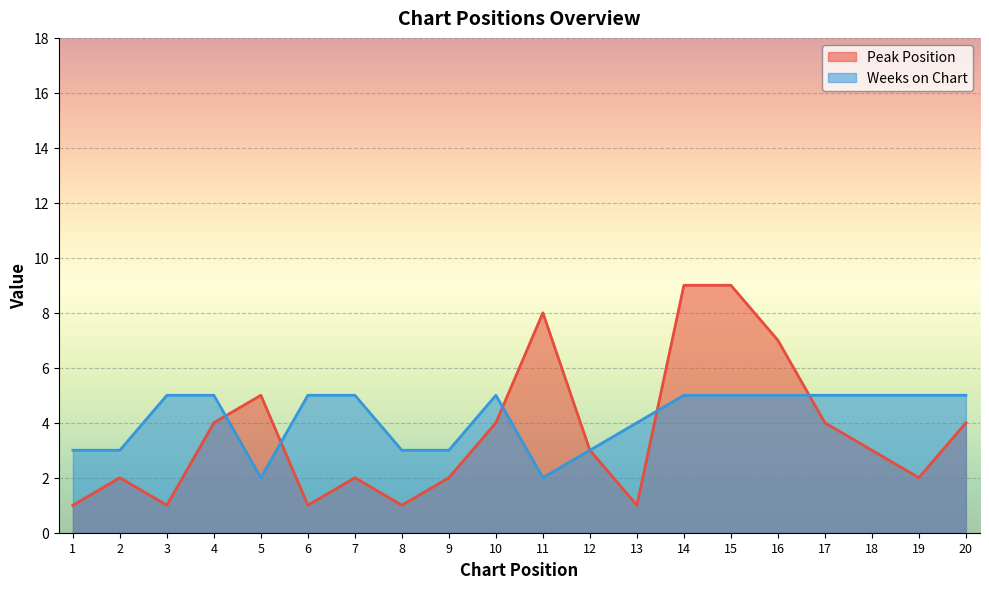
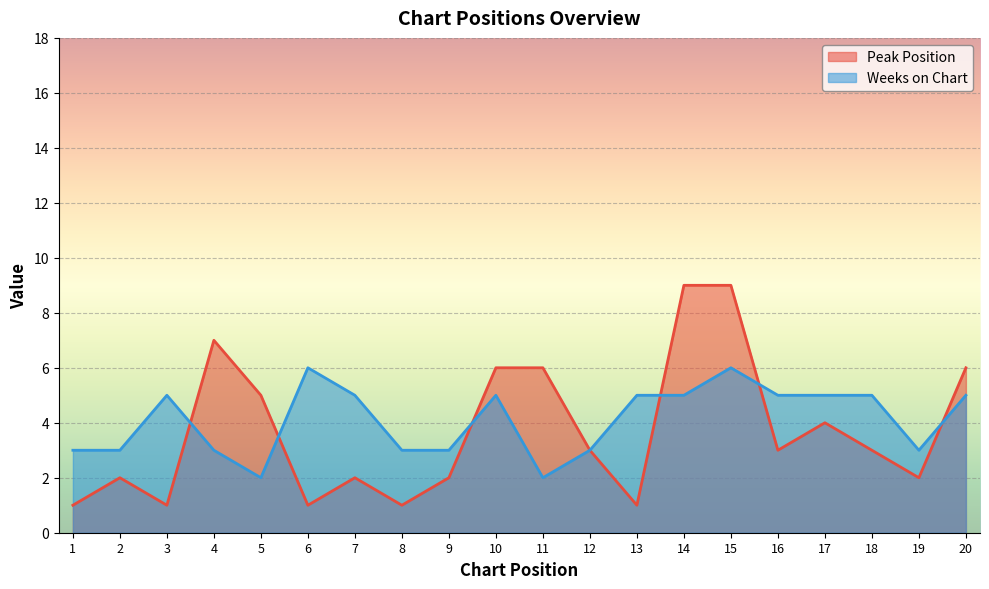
Peak Position, 4: 4 -> 7
Weeks on Chart, 4: 5 -> 3
Weeks on Chart, 6: 5 -> 6
Peak Position, 10: 4 -> 6
Peak Position, 11: 8 -> 6
Weeks on Chart, 13: 4 -> 5
Weeks on Chart, 15: 5 -> 6
Peak Position, 16: 7 -> 3
Weeks on Chart, 19: 5 -> 3
Peak Position, 20: 4 -> 6
